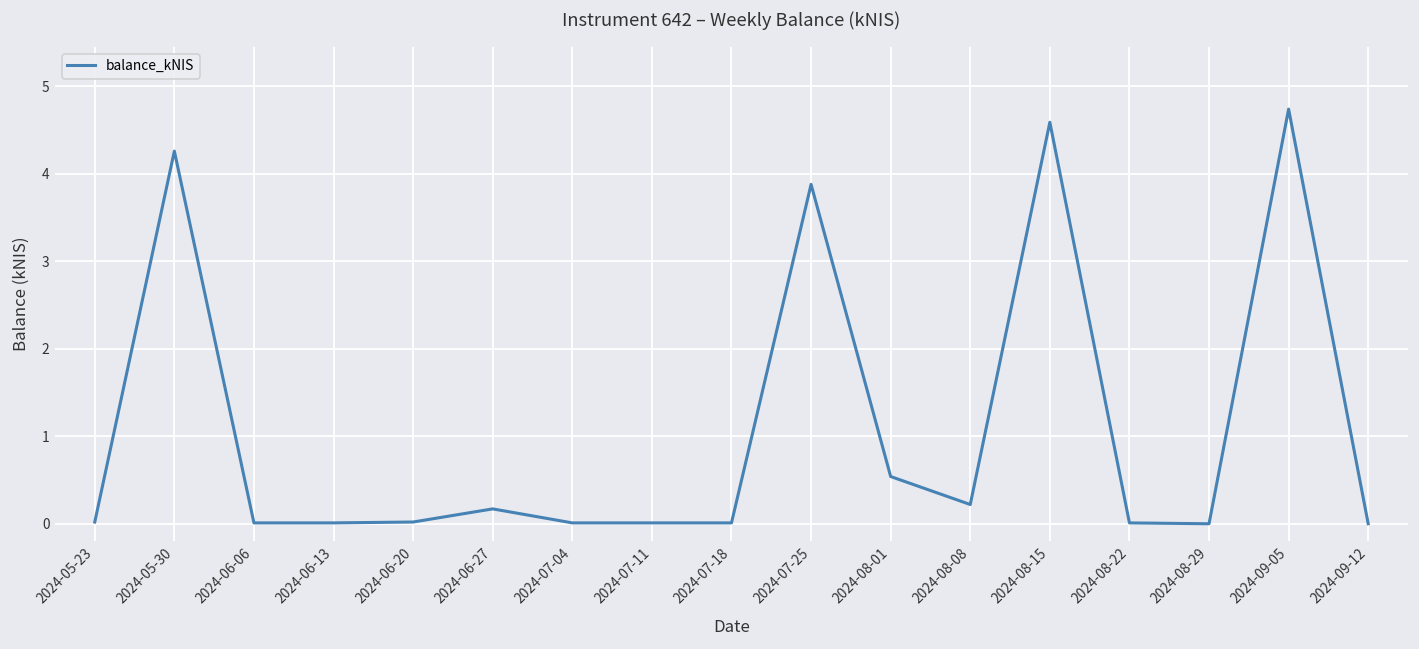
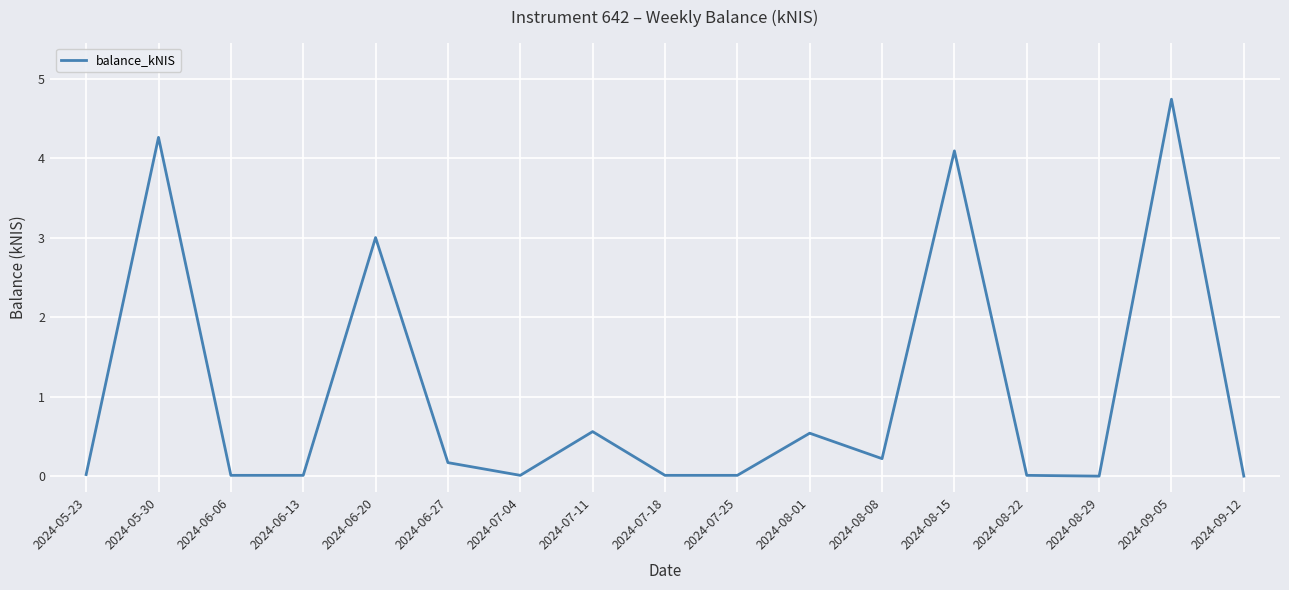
2024-06-20: 0.0 -> 3.0
2024-07-11: 0.0 -> 0.6
2024-07-25: 3.9 -> 0.0
2024-08-15: 4.6 -> 4.1
